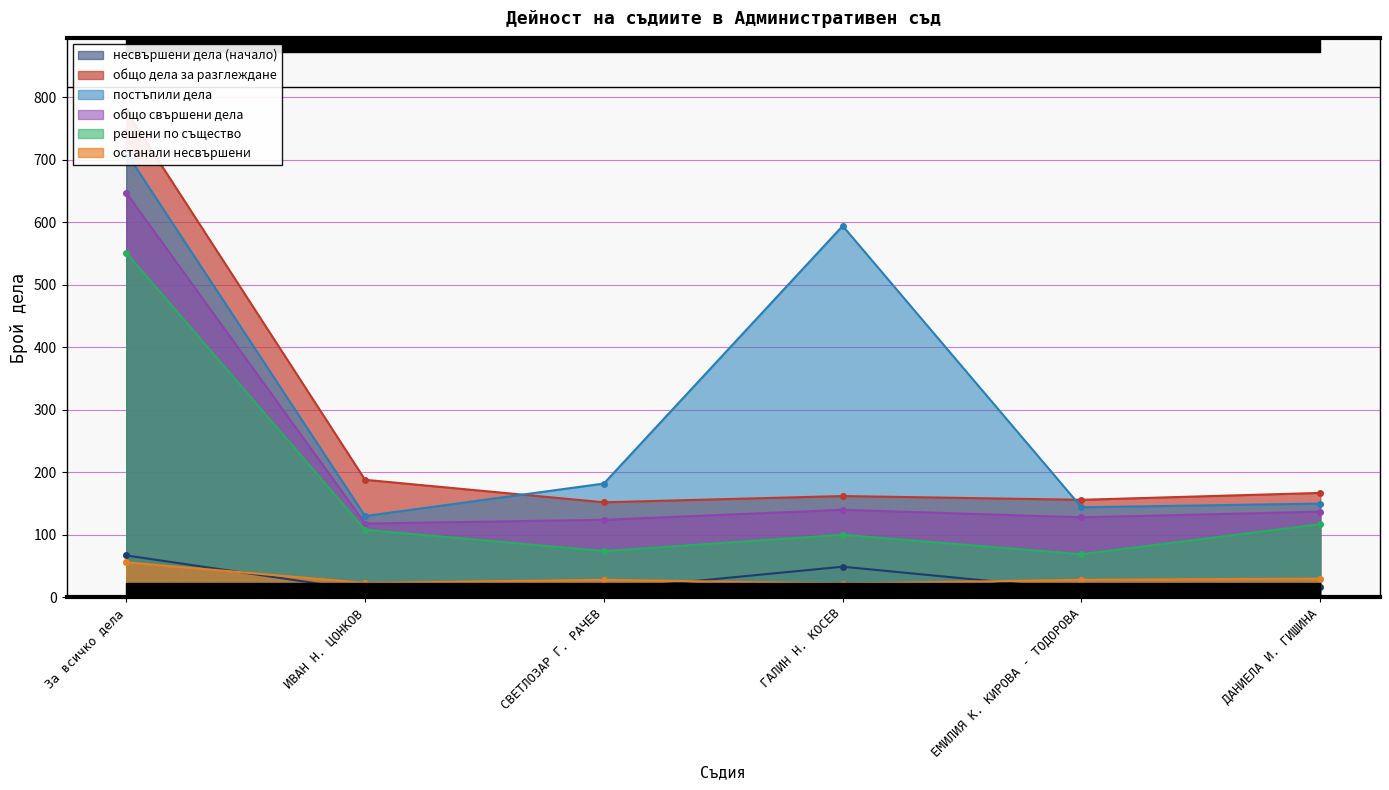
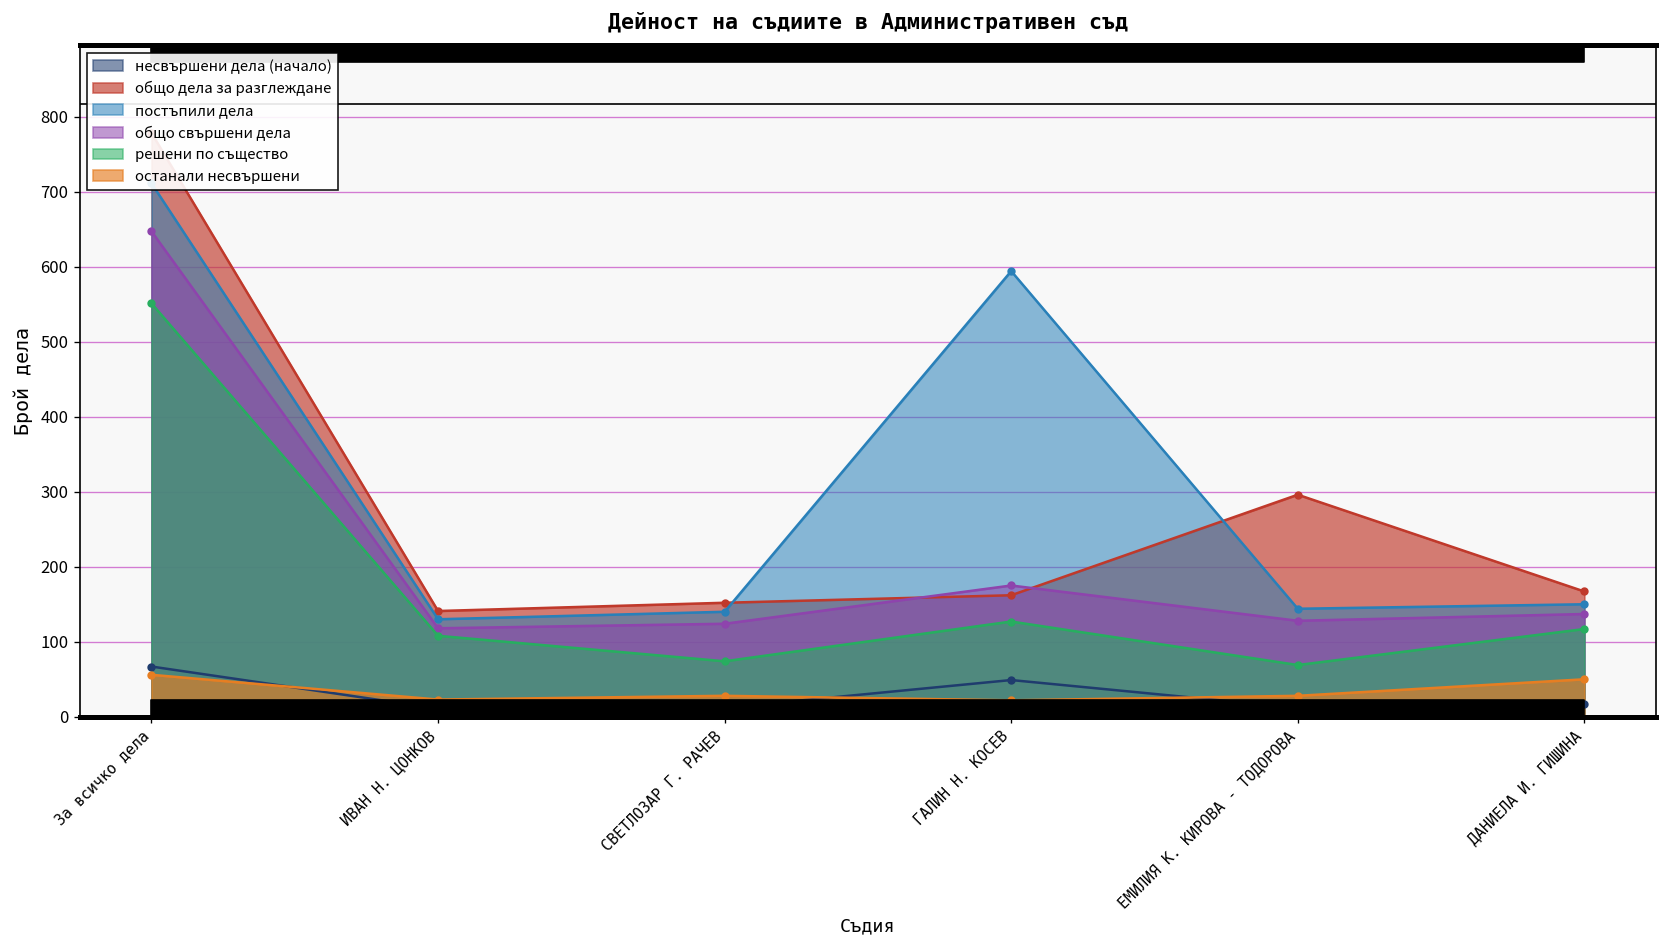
общо дела за разглеждане, ИВАН Н. ЦОНКОВ: 190 -> 140
постъпили дела, СВЕТЛОЗАР Г. РАЧЕВ: 180 -> 140
общо свършени дела, ГАЛИН Н. КОСЕВ: 140 -> 180
решени по същество, ГАЛИН Н. КОСЕВ: 100 -> 130
общо дела за разглеждане, ЕМИЛИЯ К. КИРОВА - ТОДОРОВА: 160 -> 300
останали несвършени, ДАНИЕЛА И. ГИШИНА: 30 -> 50
